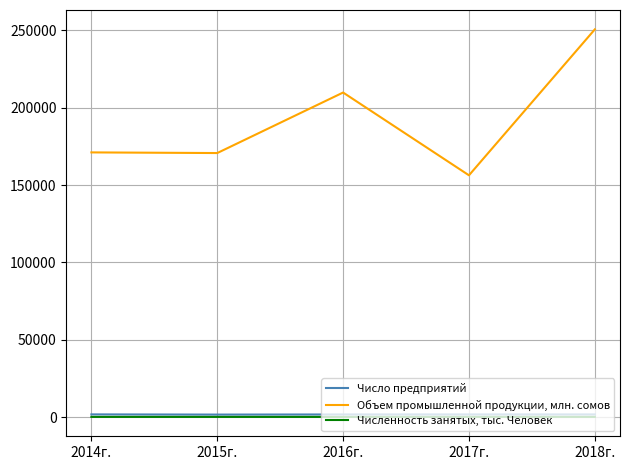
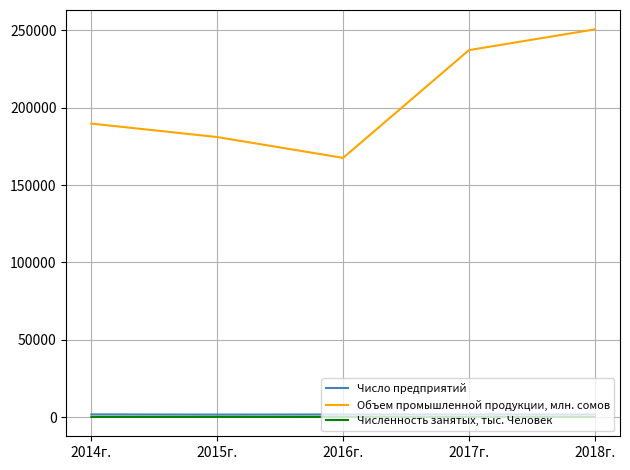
Объем промышленной продукции, млн. сомов, 2014г.: 171000 -> 190000
Объем промышленной продукции, млн. сомов, 2015г.: 171000 -> 181000
Объем промышленной продукции, млн. сомов, 2016г.: 210000 -> 168000
Объем промышленной продукции, млн. сомов, 2017г.: 156000 -> 237000
